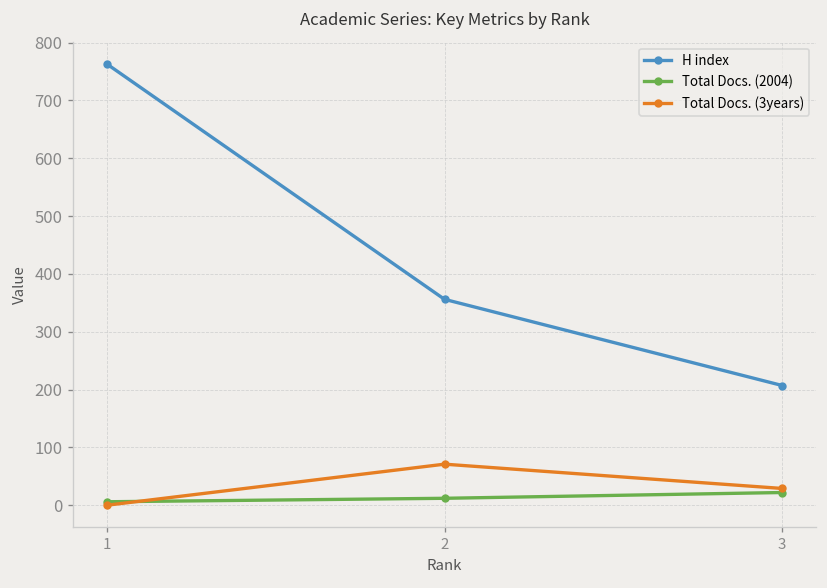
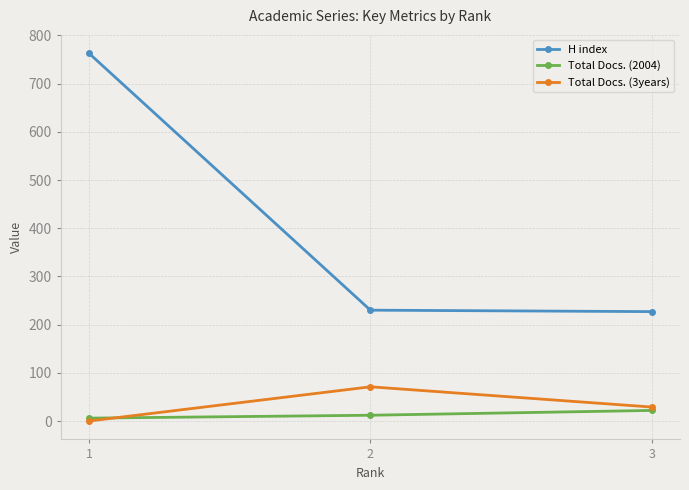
H index, 2: 360 -> 230
H index, 3: 210 -> 230
